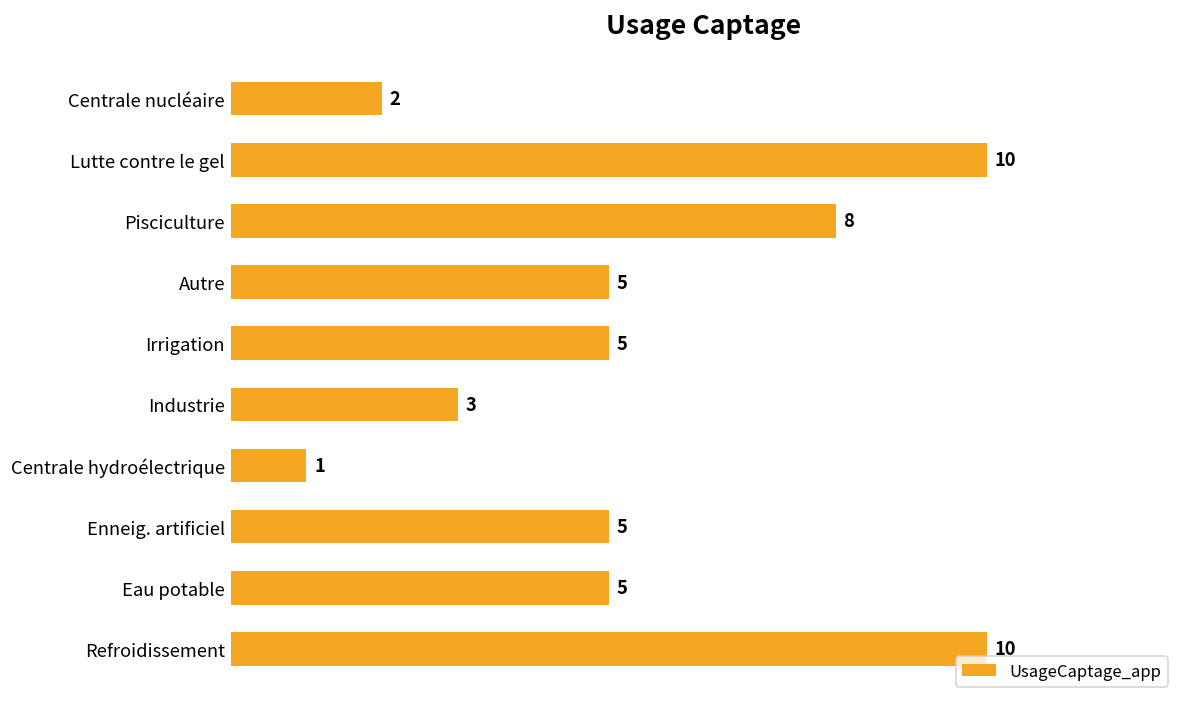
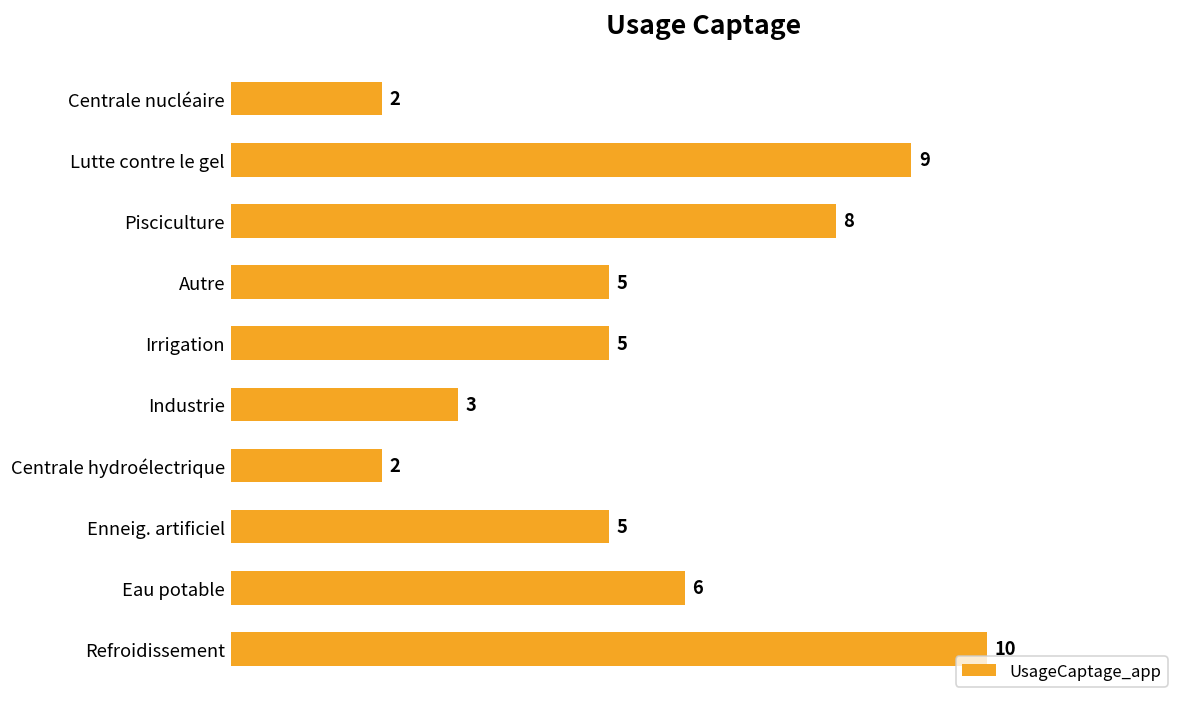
Lutte contre le gel: 10 -> 9
Centrale hydroélectrique: 1 -> 2
Eau potable: 5 -> 6
